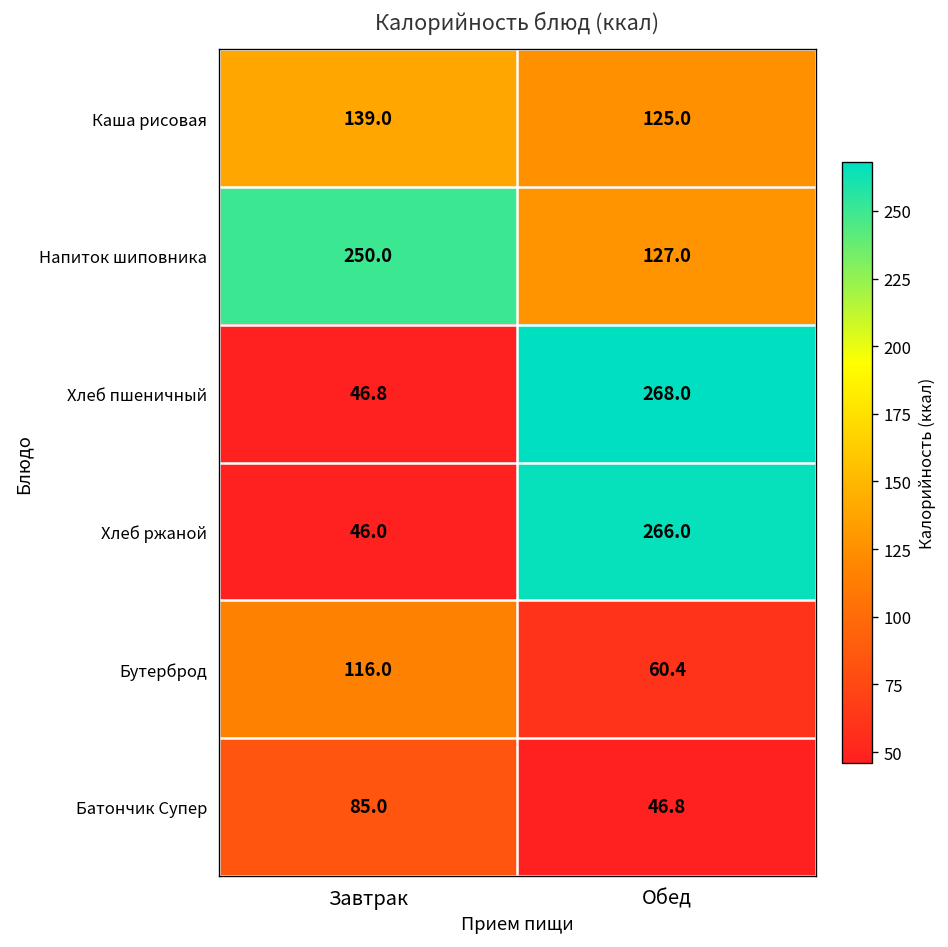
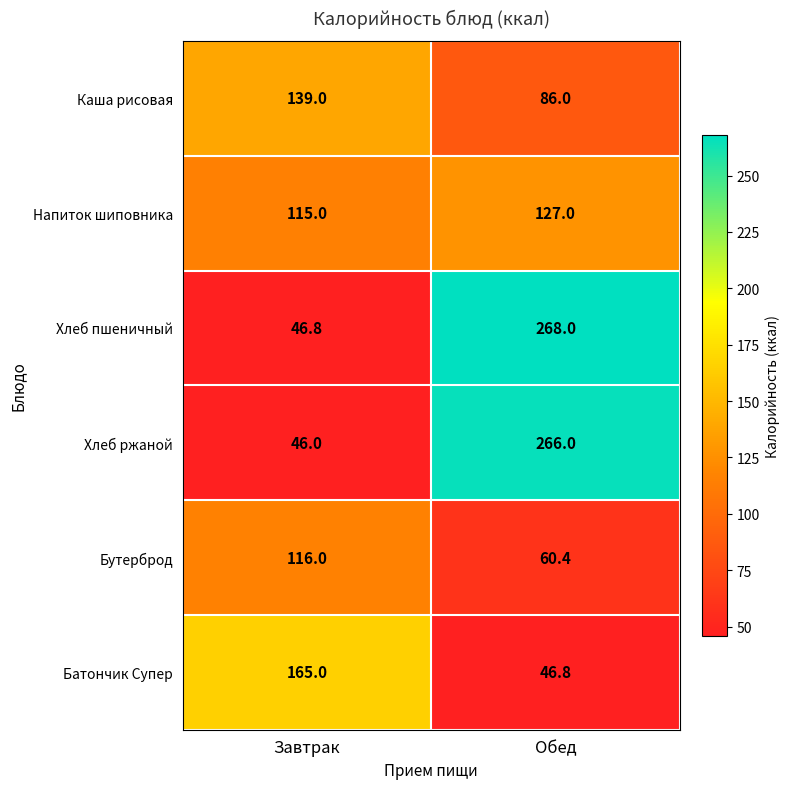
Каша рисовая, Обед: 125.0 -> 86.0
Напиток шиповника, Завтрак: 250.0 -> 115.0
Батончик Супер, Завтрак: 85.0 -> 165.0
